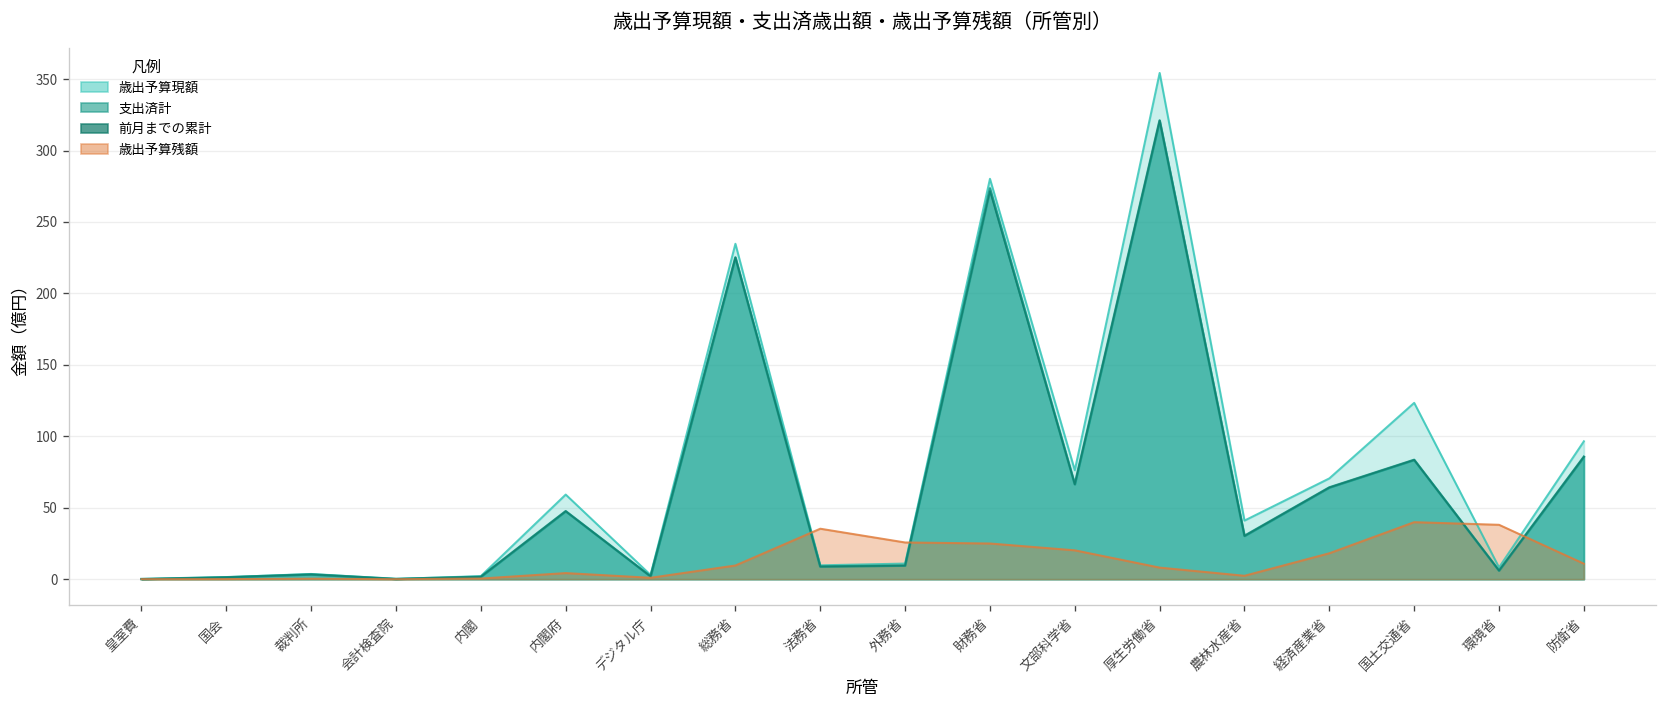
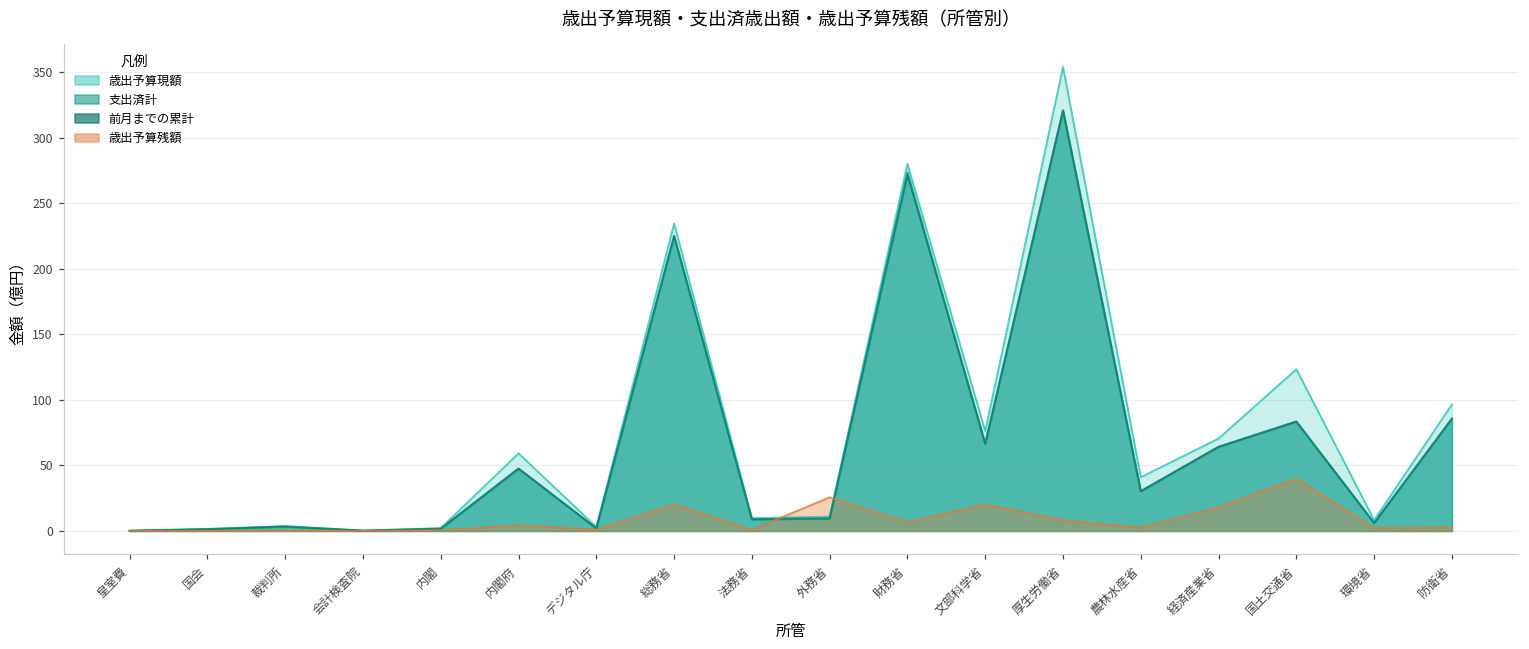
歳出予算残額, 総務省: 10 -> 20
歳出予算残額, 法務省: 35 -> 1
歳出予算残額, 財務省: 25 -> 7
歳出予算残額, 環境省: 38 -> 2
歳出予算残額, 防衛省: 11 -> 3
